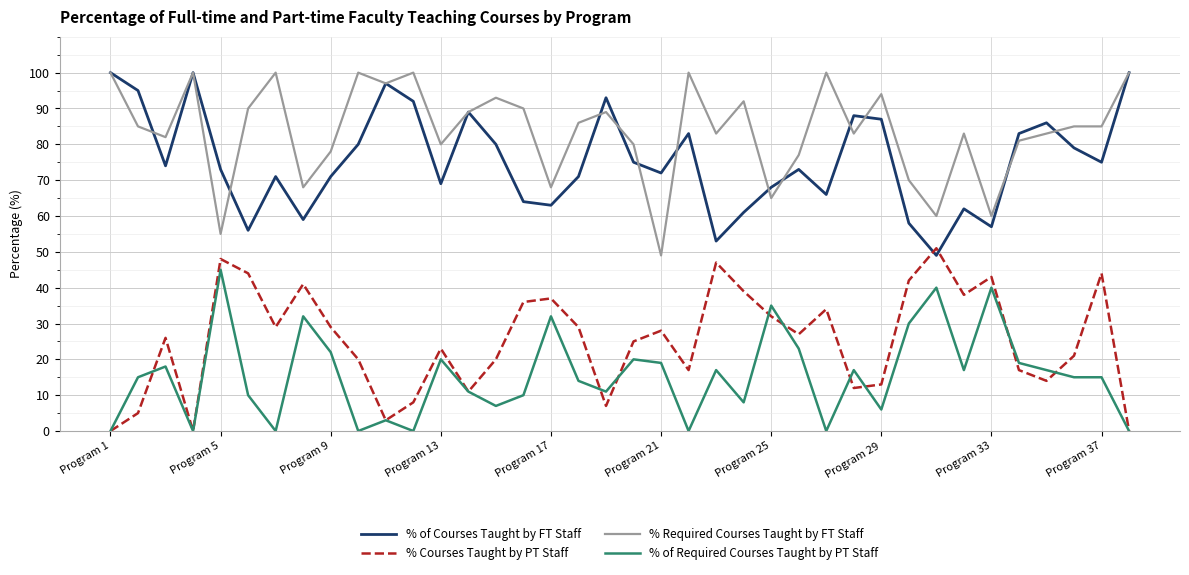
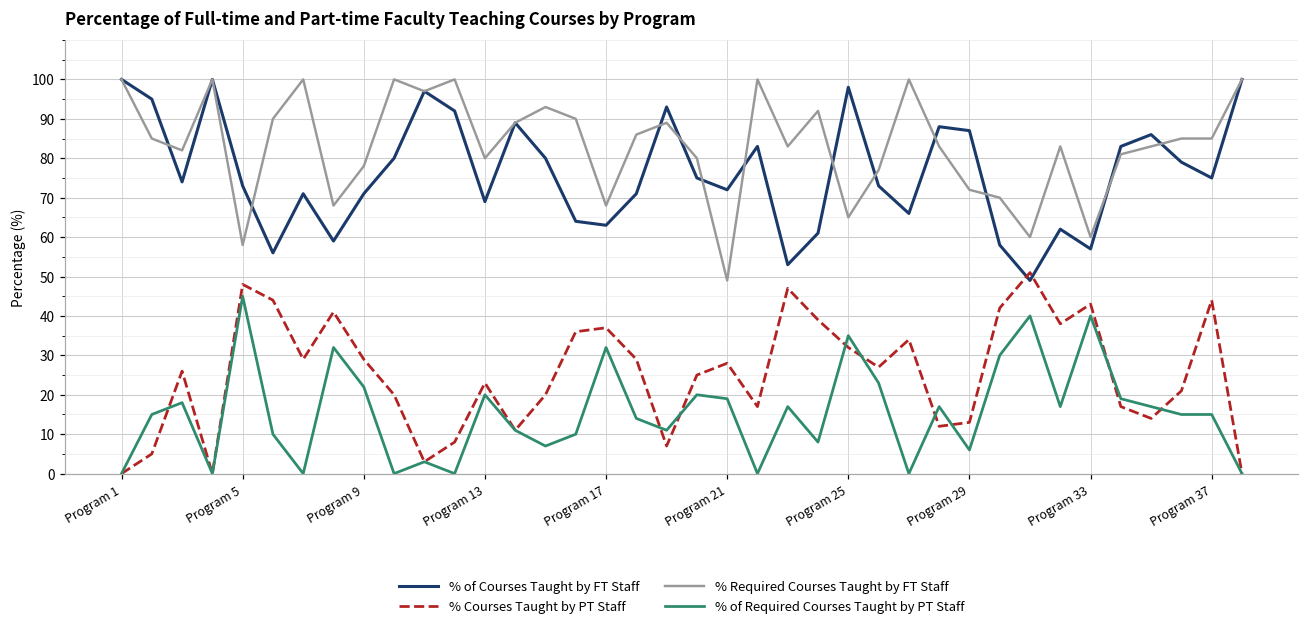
% Required Courses Taught by FT Staff, Program 5: 55 -> 58
% of Courses Taught by FT Staff, Program 25: 68 -> 98
% Required Courses Taught by FT Staff, Program 29: 94 -> 72
